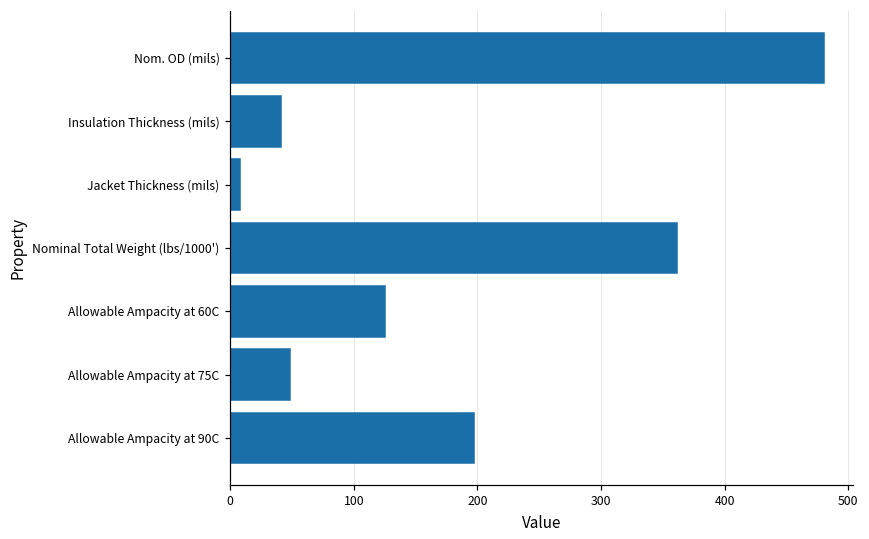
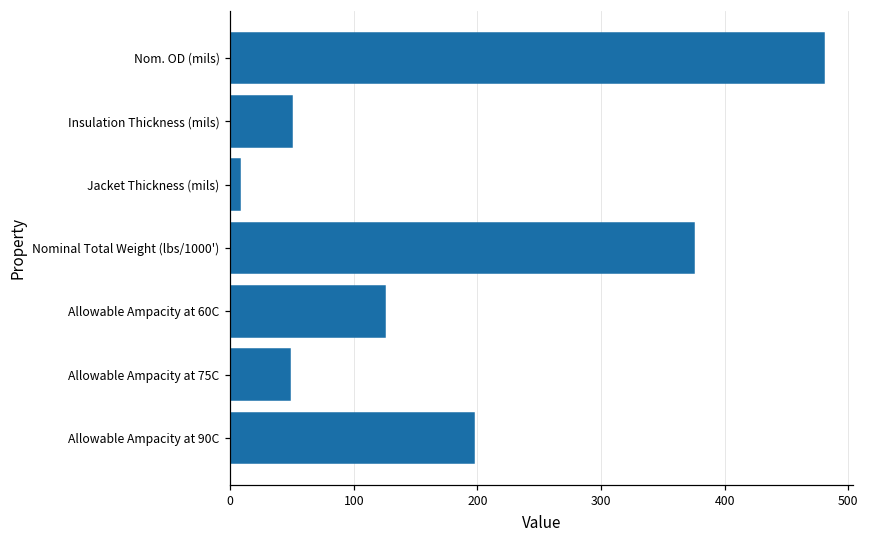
Insulation Thickness (mils): 41 -> 50
Nominal Total Weight (lbs/1000'): 361 -> 375
